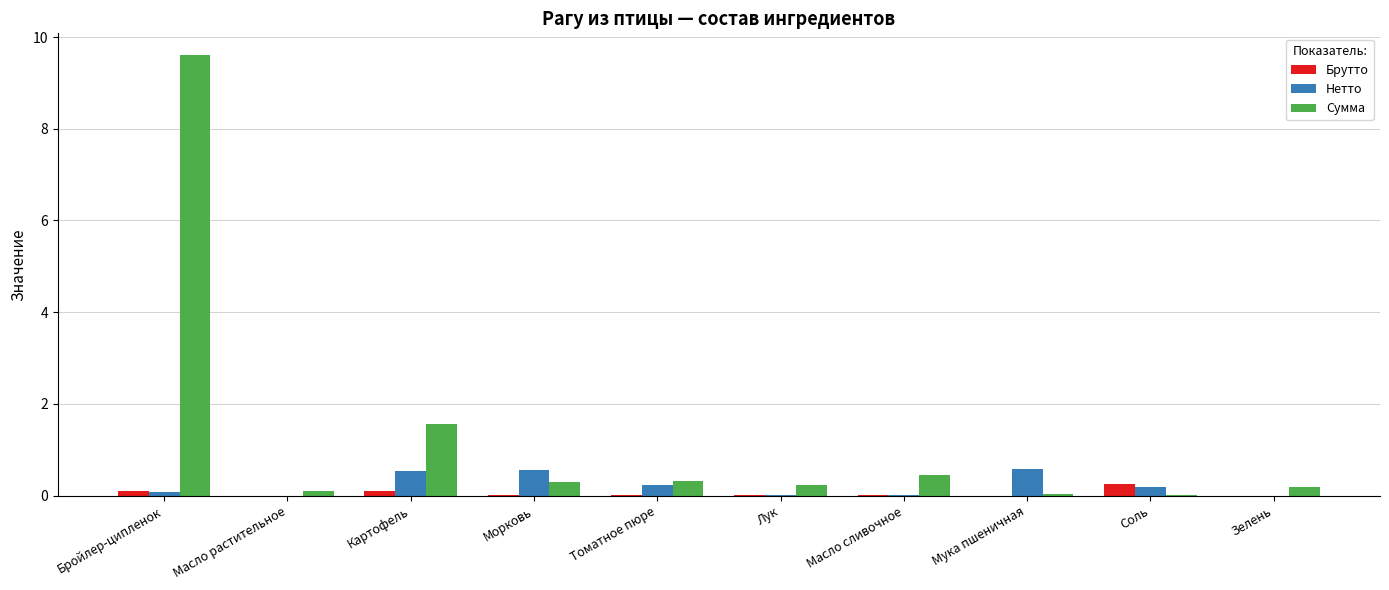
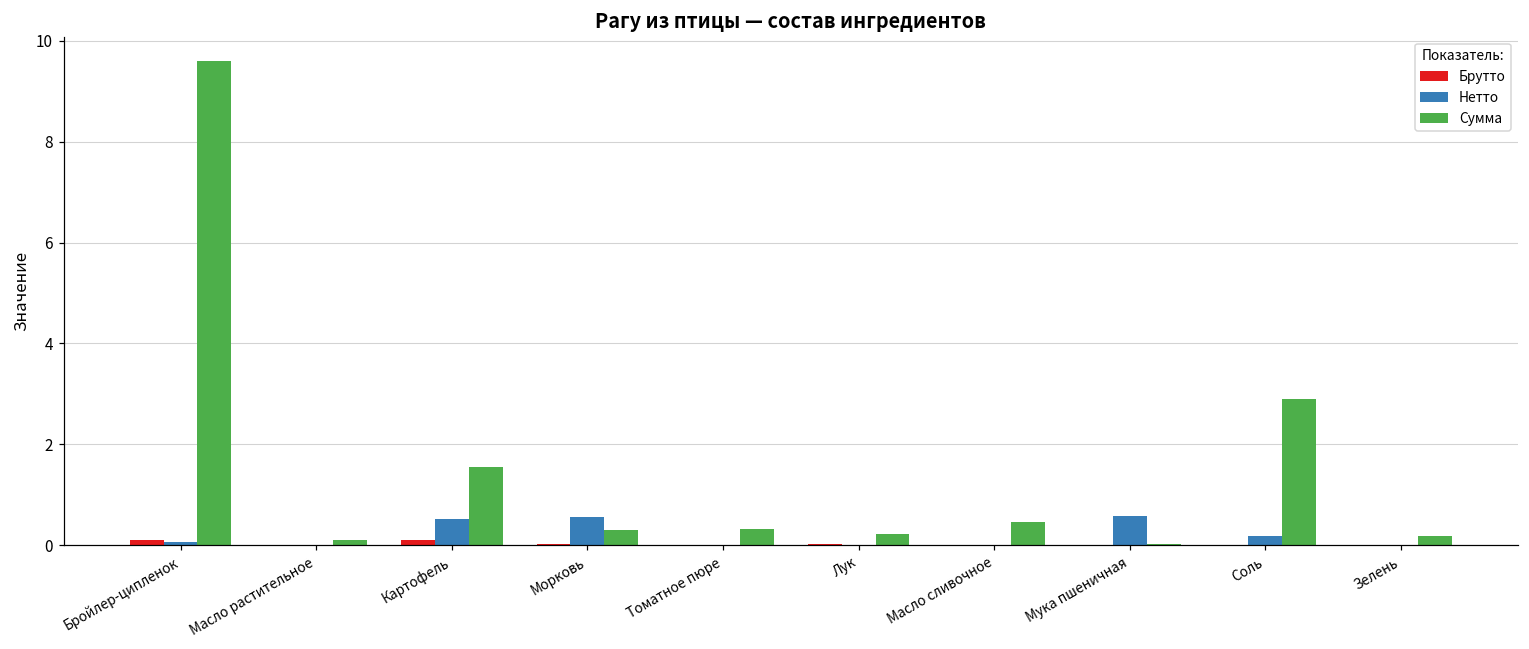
Нетто, Томатное пюре: 0.2 -> 0.0
Брутто, Соль: 0.3 -> 0.0
Сумма, Соль: 0.0 -> 2.9
